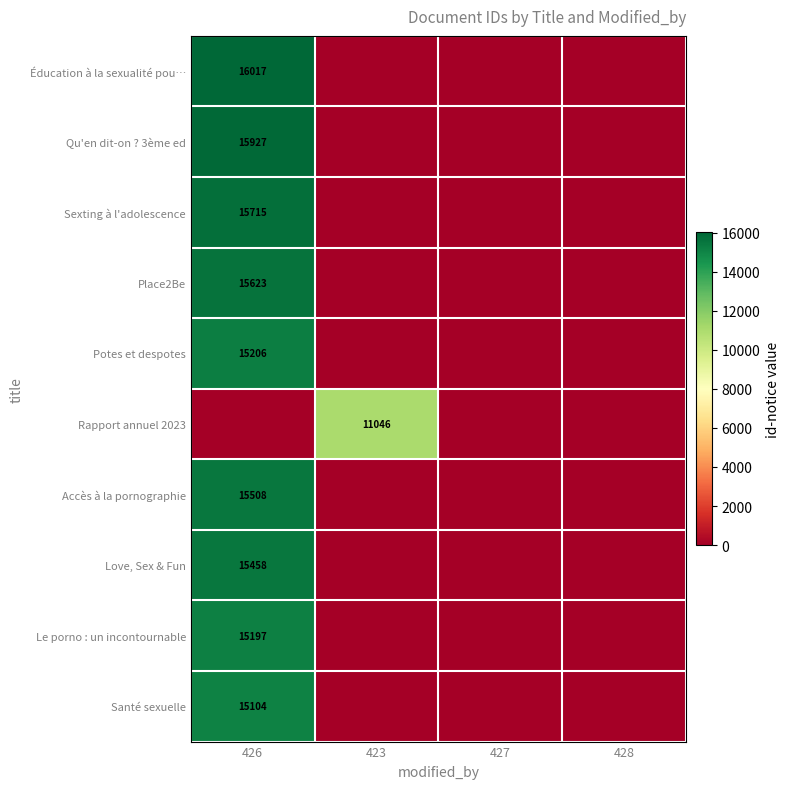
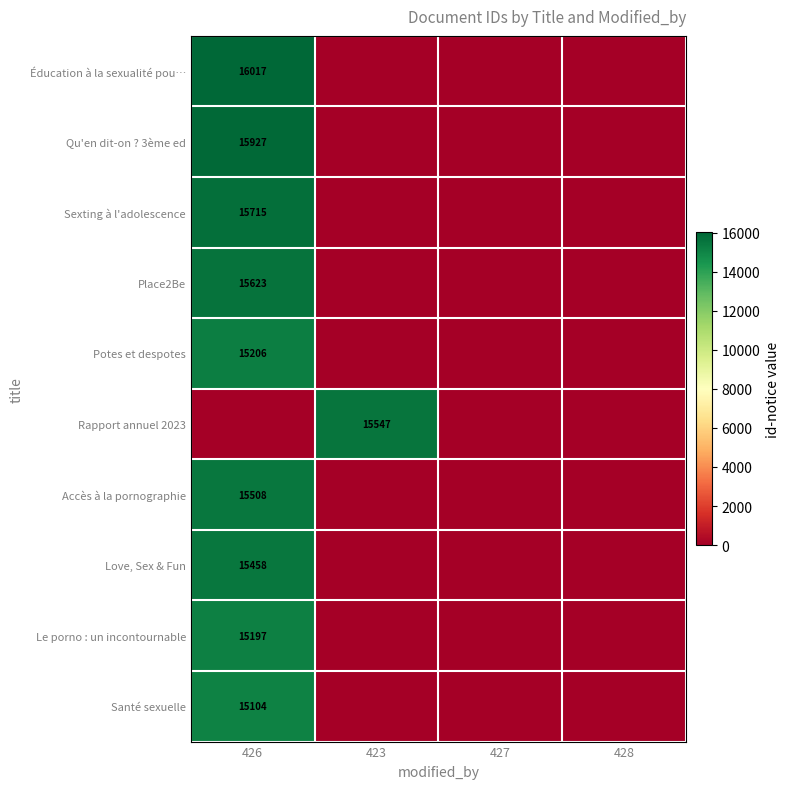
Rapport annuel 2023, 423: 11046 -> 15547
